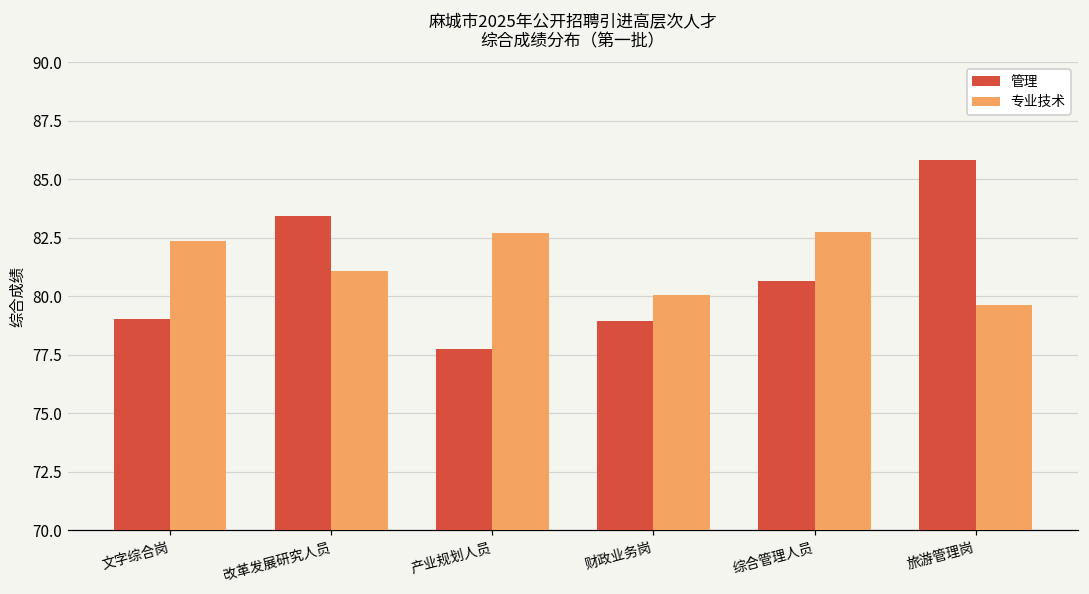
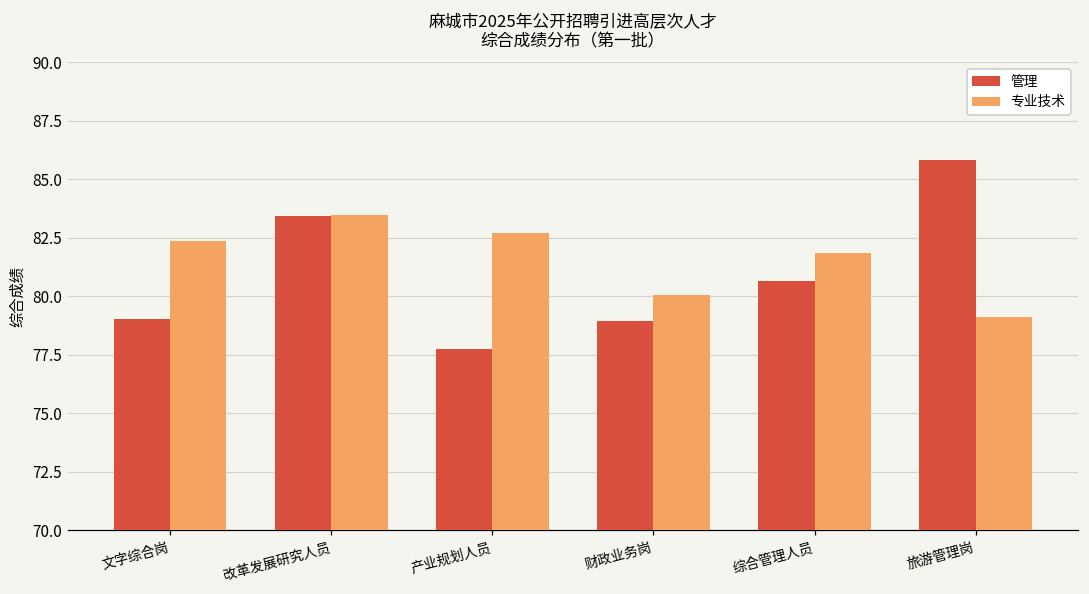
专业技术, 改革发展研究人员: 81.1 -> 83.5
专业技术, 综合管理人员: 82.7 -> 81.8
专业技术, 旅游管理岗: 79.6 -> 79.1
